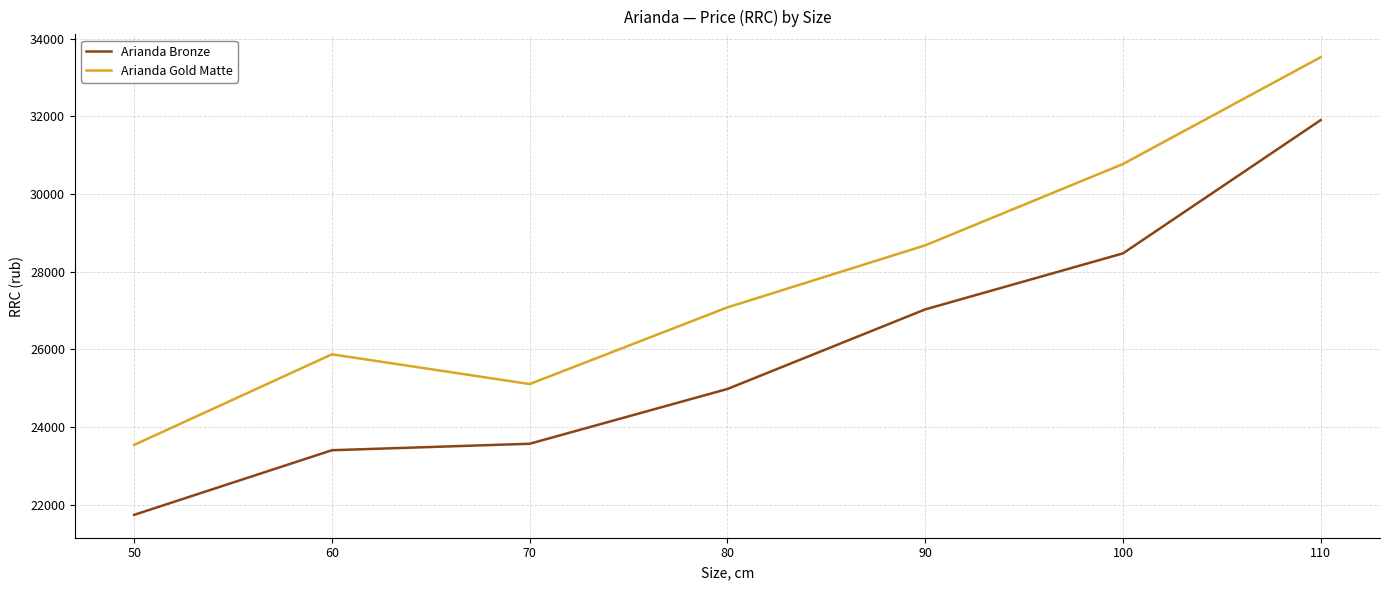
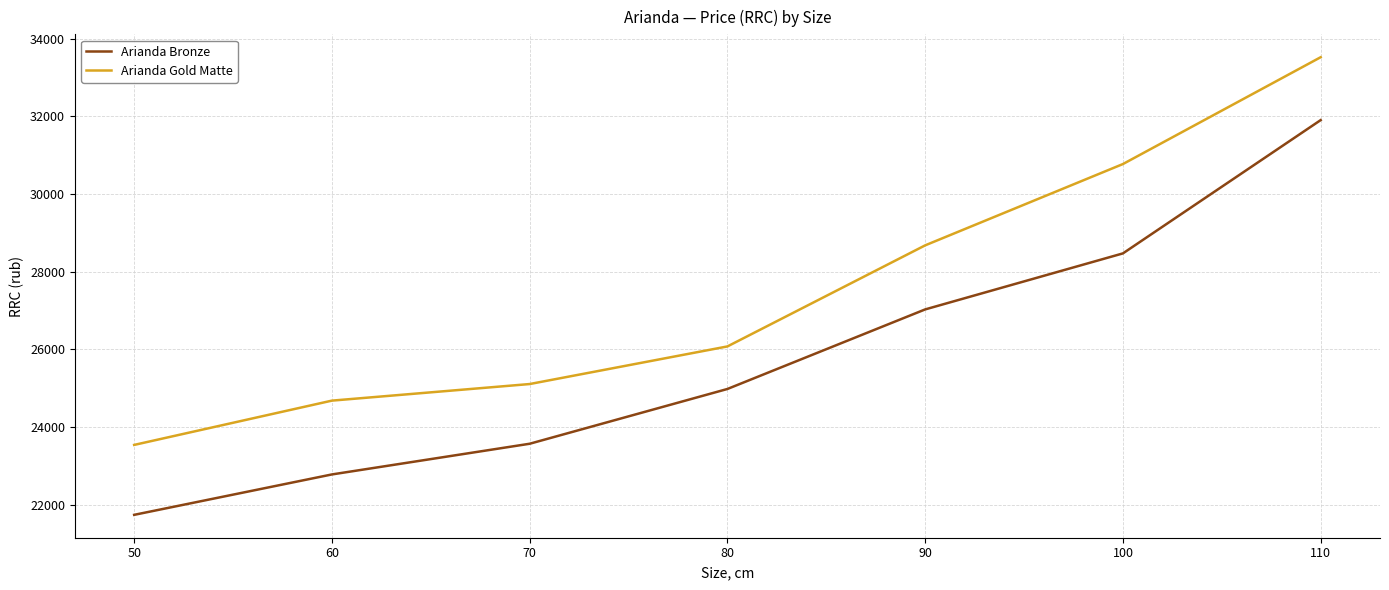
Arianda Bronze, 60: 23400 -> 22800
Arianda Gold Matte, 60: 25900 -> 24700
Arianda Gold Matte, 80: 27100 -> 26100
